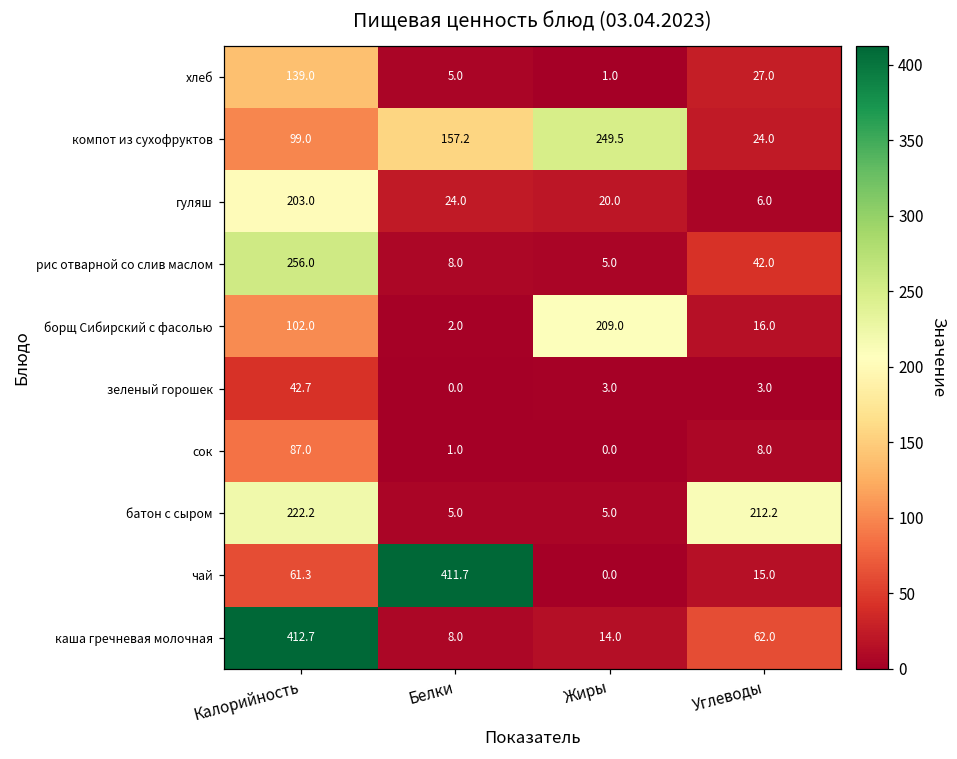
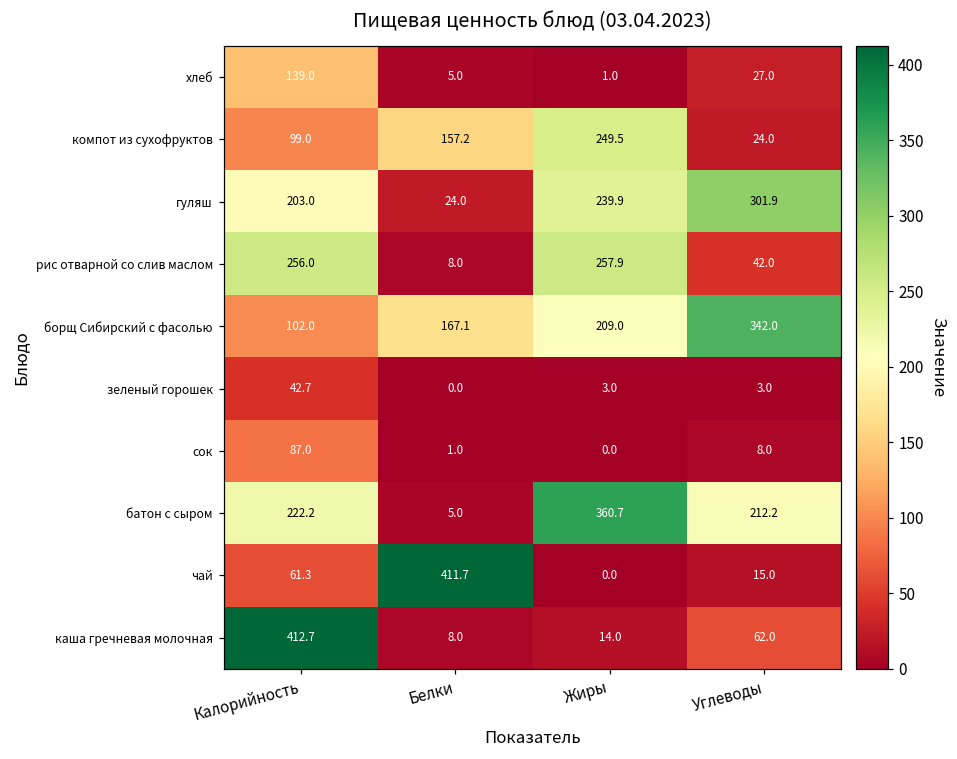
гуляш, Жиры: 20.0 -> 239.9
гуляш, Углеводы: 6.0 -> 301.9
рис отварной со слив маслом, Жиры: 5.0 -> 257.9
борщ Сибирский с фасолью, Белки: 2.0 -> 167.1
борщ Сибирский с фасолью, Углеводы: 16.0 -> 342.0
батон с сыром, Жиры: 5.0 -> 360.7
